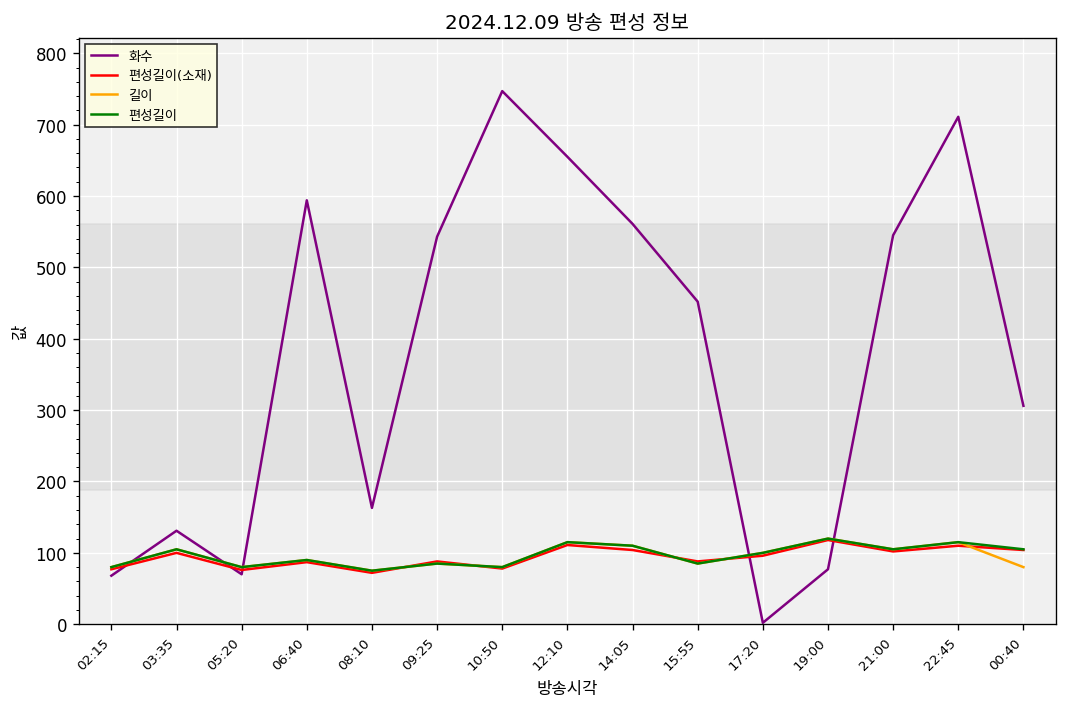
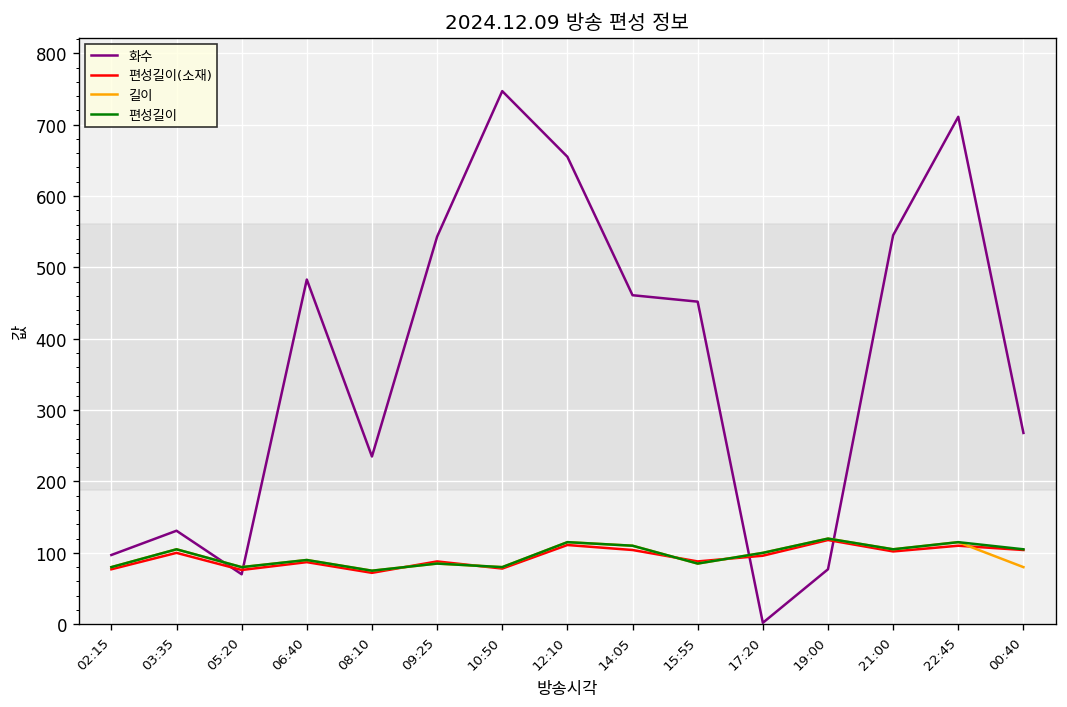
화수, 02:15: 70 -> 100
화수, 06:40: 590 -> 480
화수, 08:10: 160 -> 240
화수, 14:05: 560 -> 460
화수, 00:40: 310 -> 270
